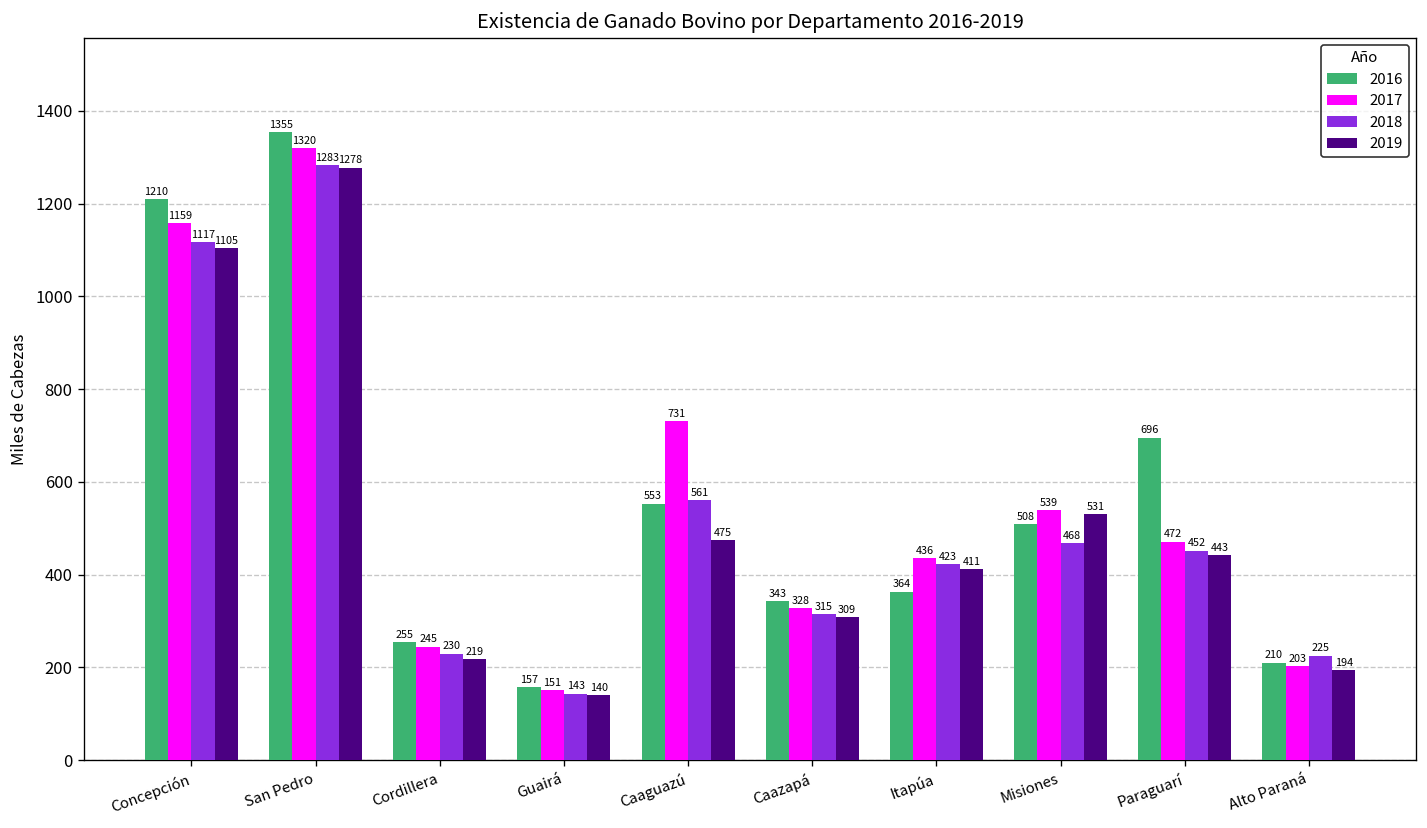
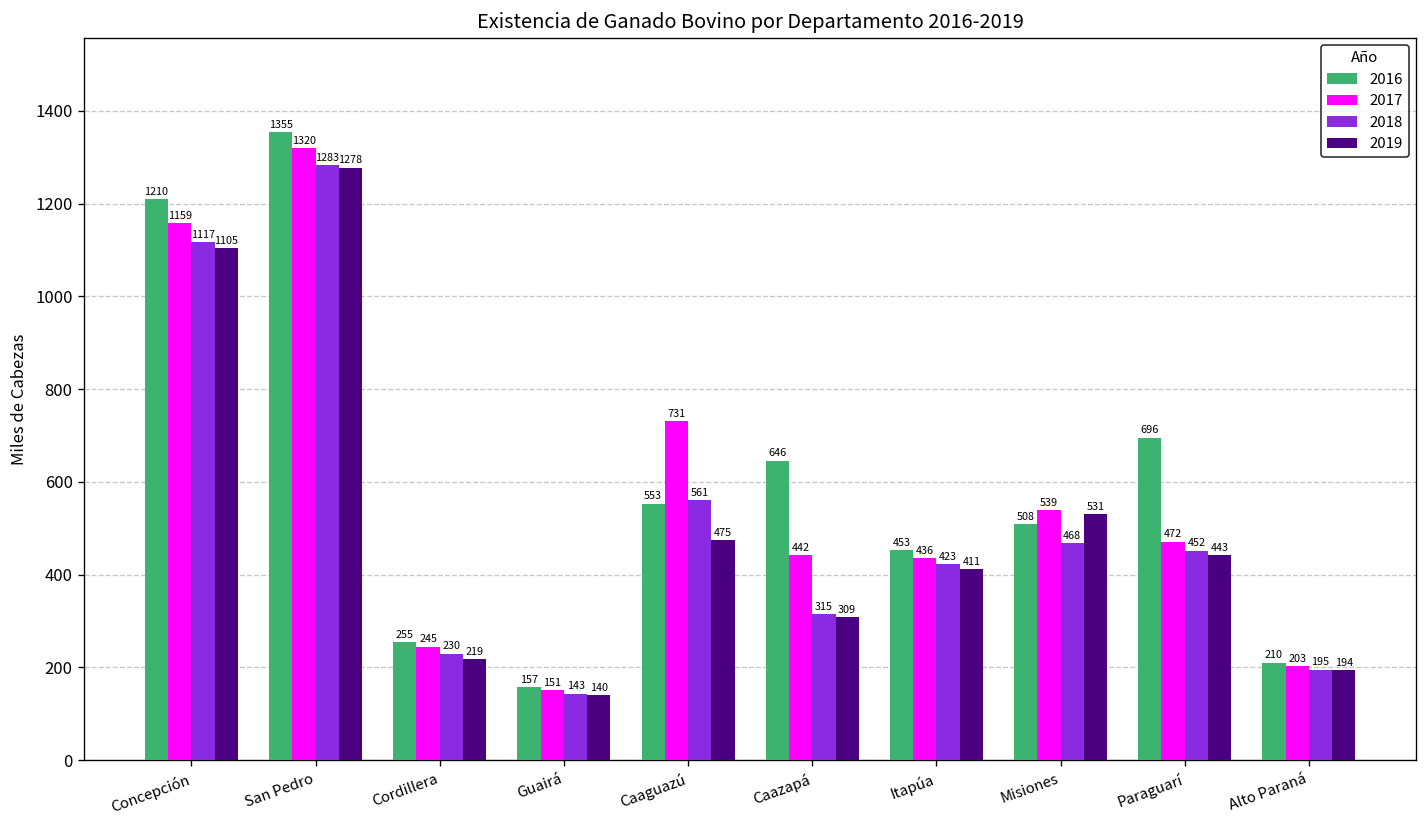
2016, Caazapá: 343 -> 646
2017, Caazapá: 328 -> 442
2016, Itapúa: 364 -> 453
2018, Alto Paraná: 225 -> 195
